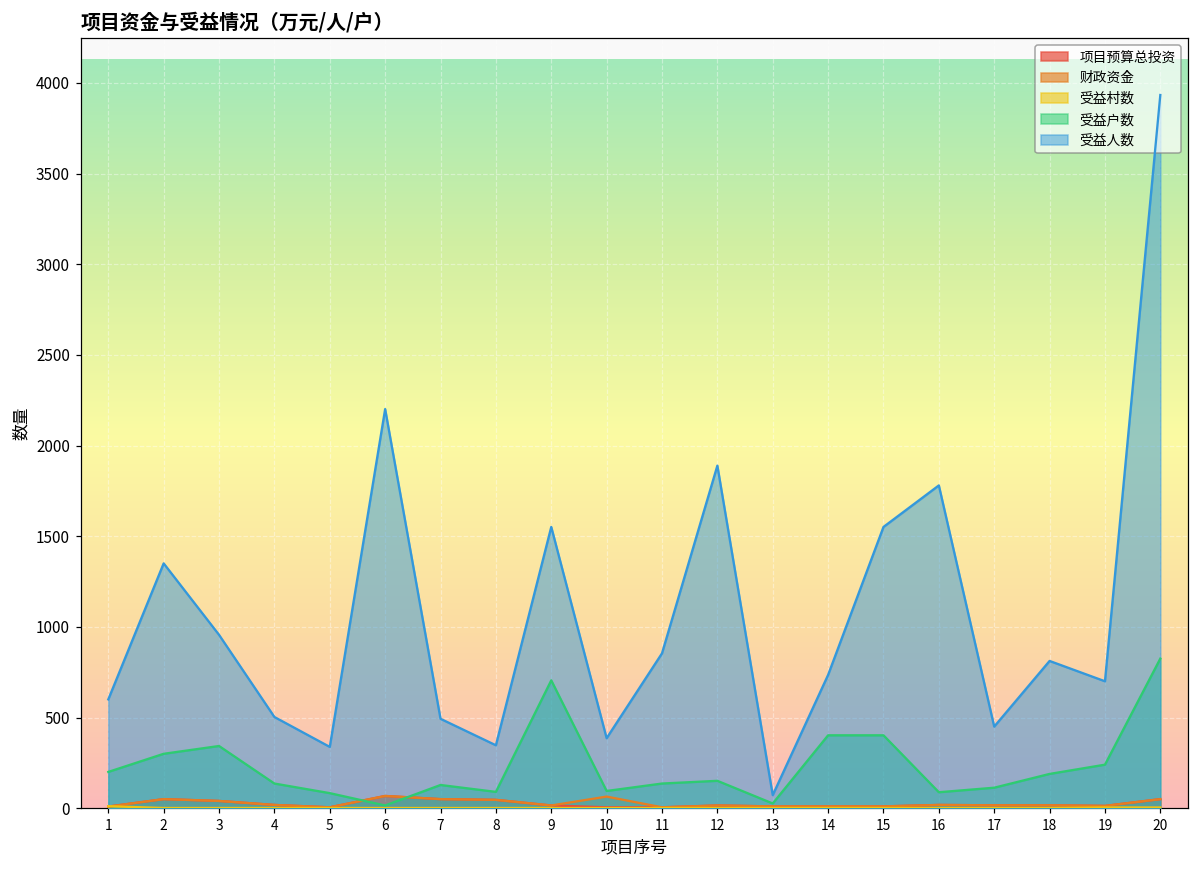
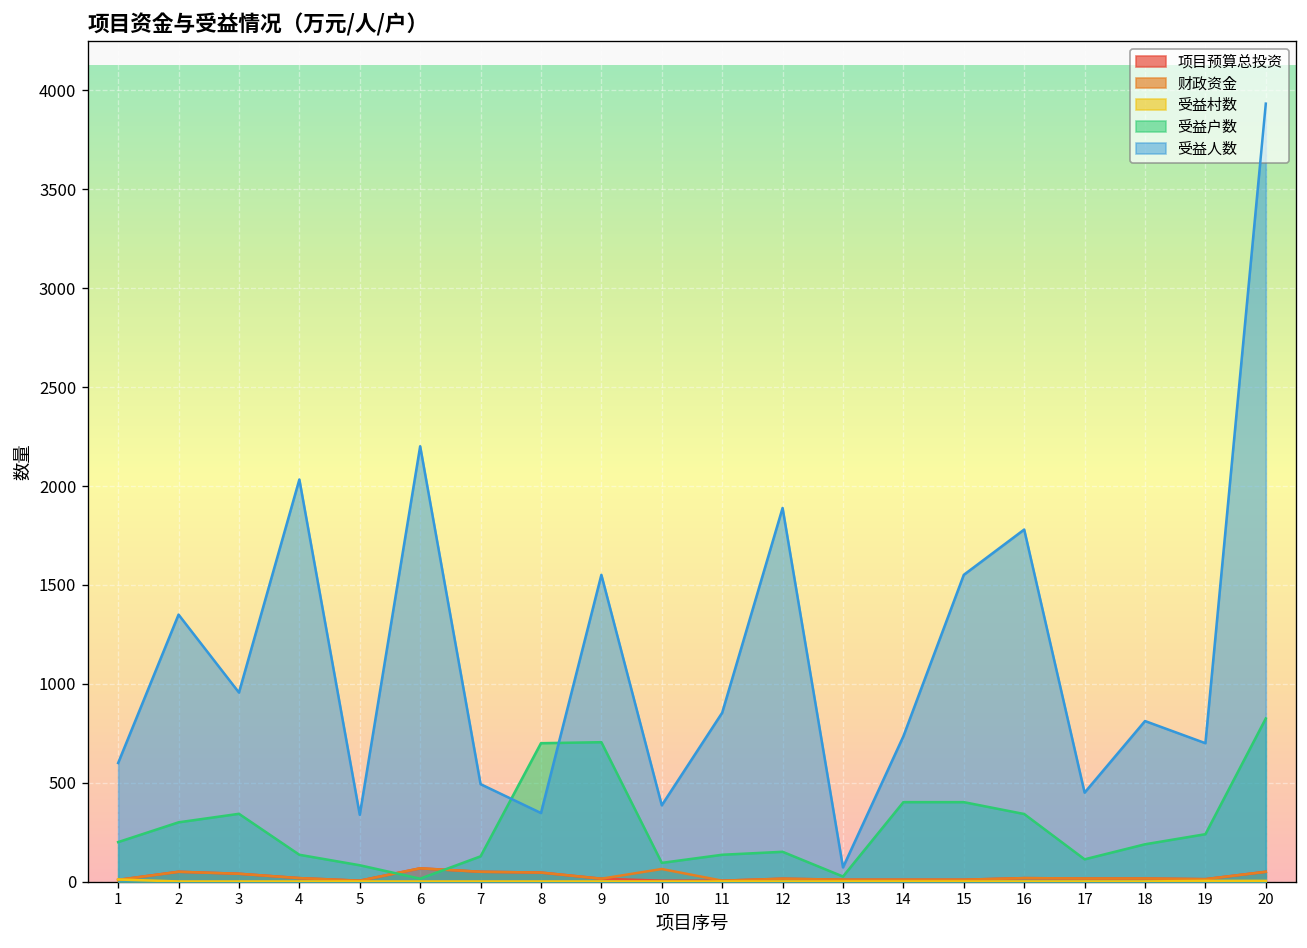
受益人数, 4: 500 -> 2030
受益户数, 8: 90 -> 700
受益户数, 16: 90 -> 340
